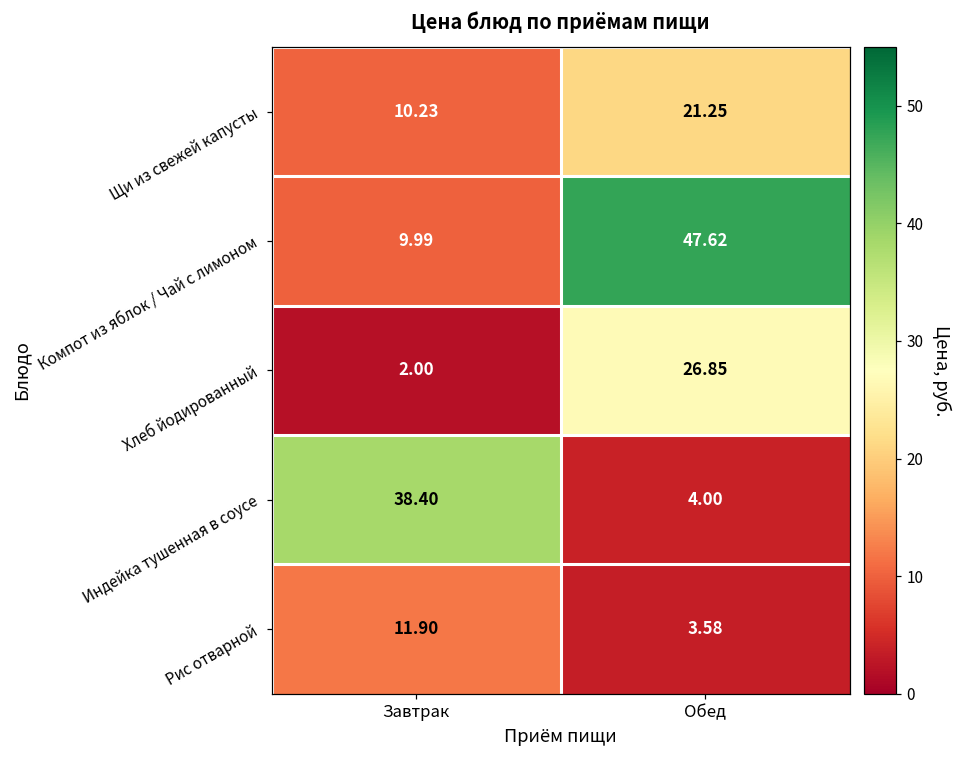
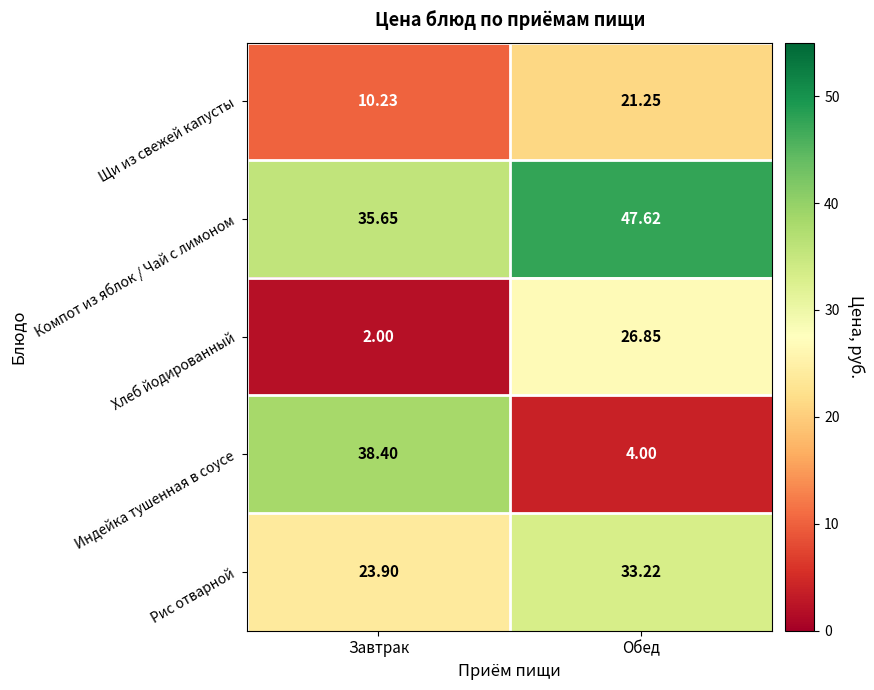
Компот из яблок / Чай с лимоном, Завтрак: 9.99 -> 35.65
Рис отварной, Завтрак: 11.90 -> 23.90
Рис отварной, Обед: 3.58 -> 33.22
